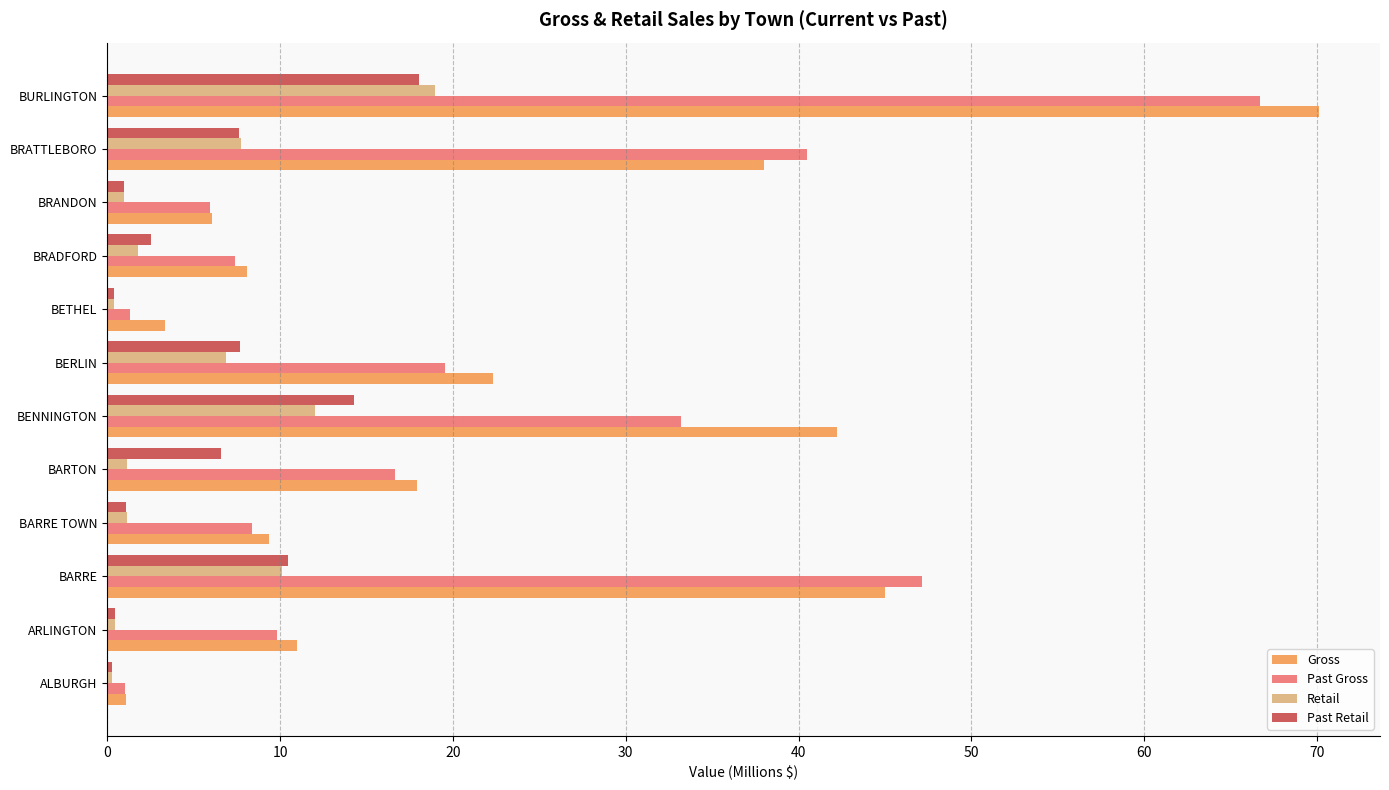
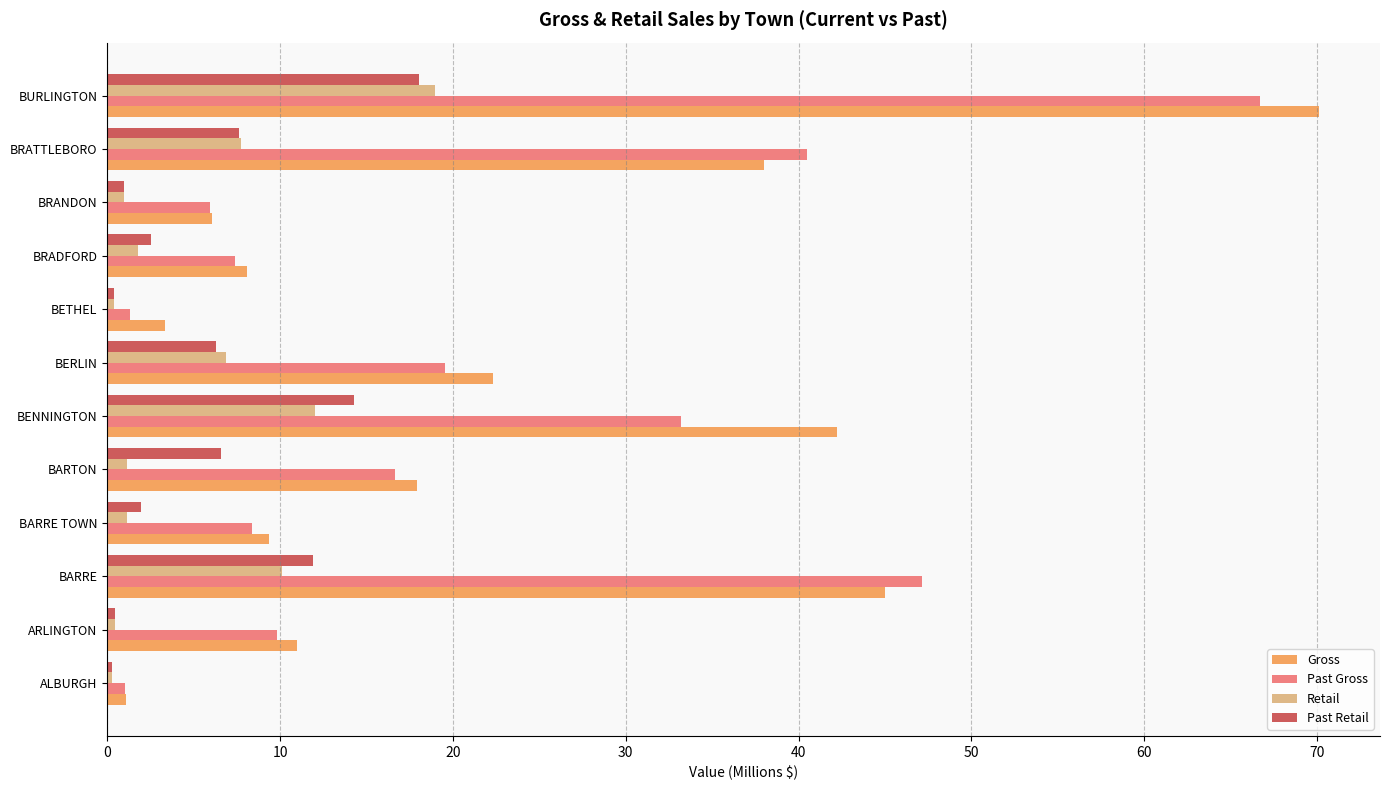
Past Retail, BERLIN: 7.7 -> 6.3
Past Retail, BARRE TOWN: 1.1 -> 2.0
Past Retail, BARRE: 10.4 -> 11.9
